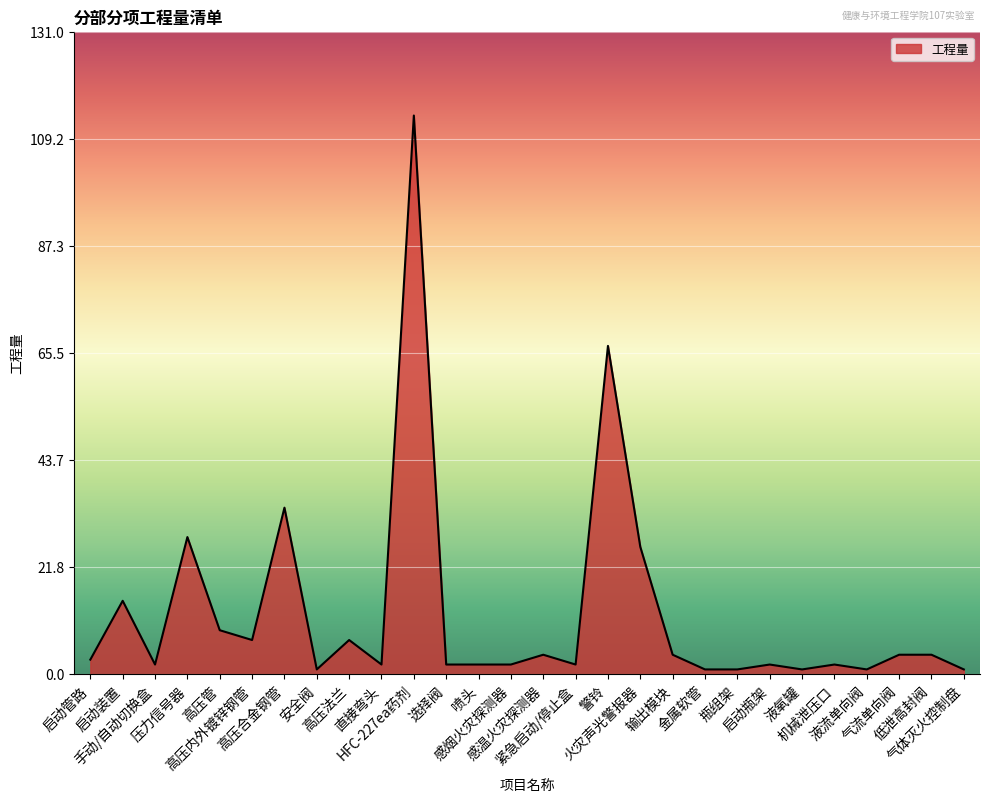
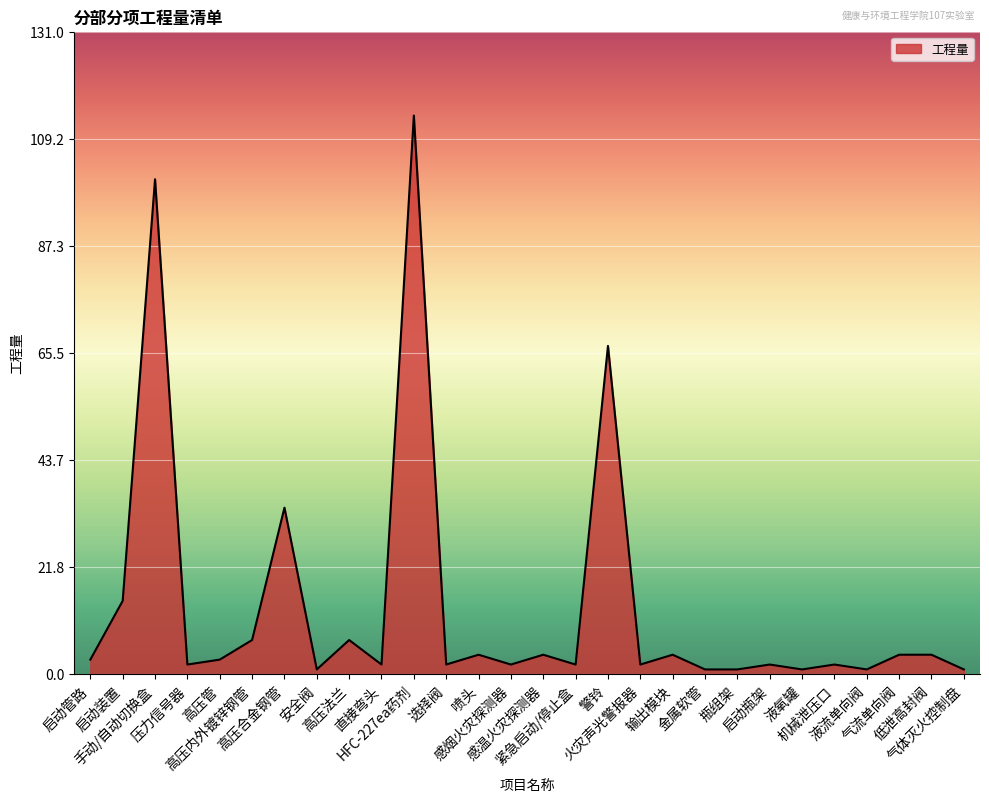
手动/自动切换盒: 2 -> 101
压力信号器: 28 -> 2
高压管: 9 -> 3
喷头: 2 -> 4
火灾声光警报器: 26 -> 2
